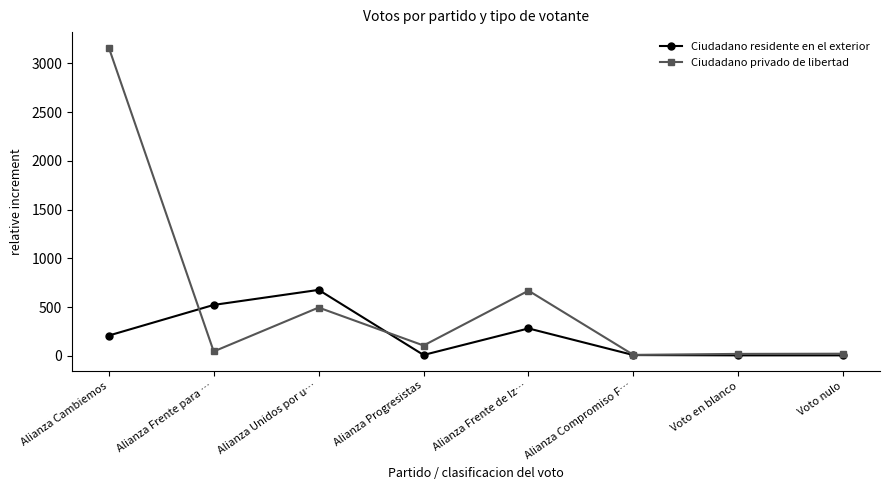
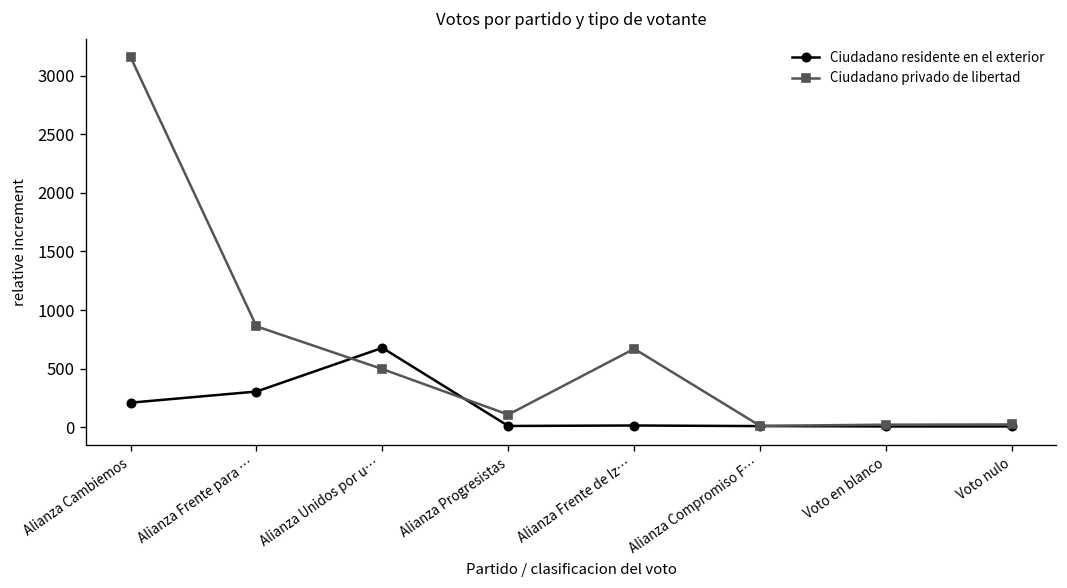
Ciudadano residente en el exterior, Alianza Frente para …: 500 -> 300
Ciudadano privado de libertad, Alianza Frente para …: 0 -> 900
Ciudadano residente en el exterior, Alianza Frente de Iz…: 300 -> 0
